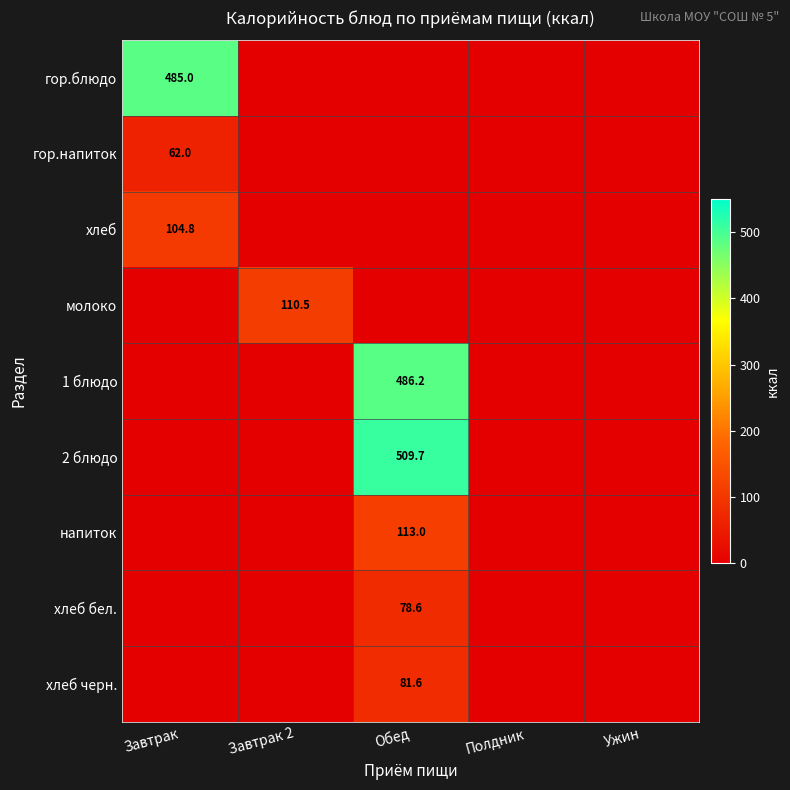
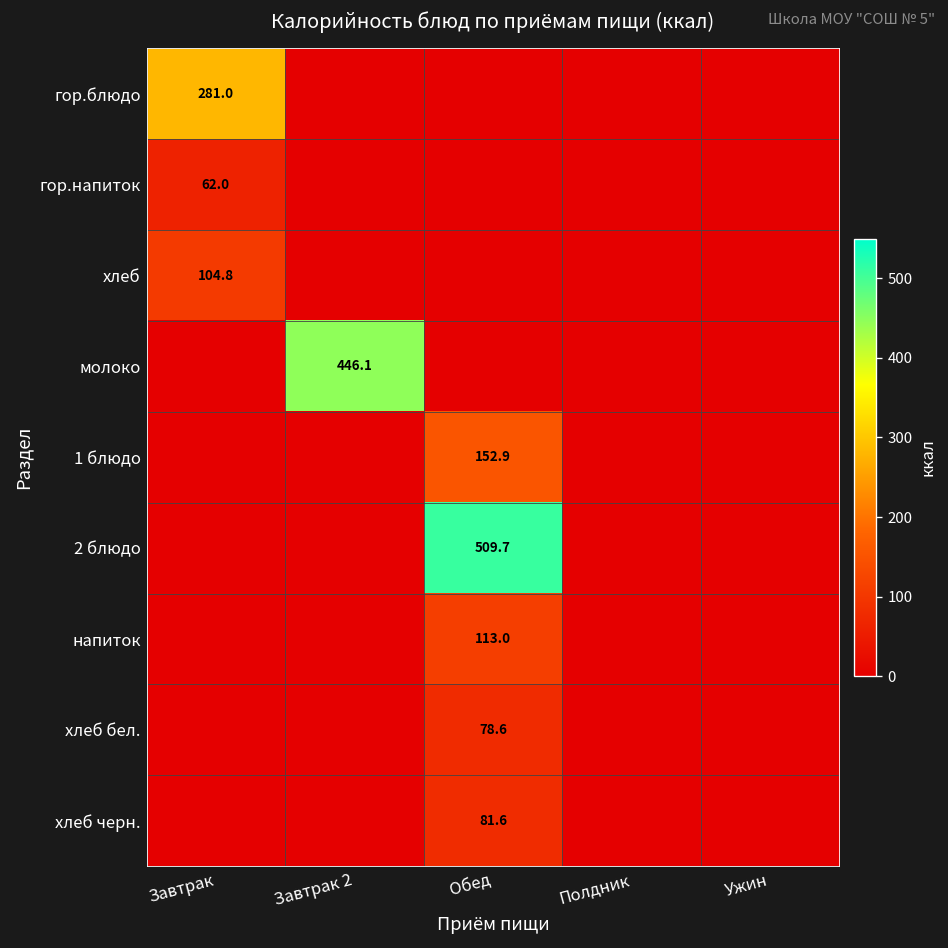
гор.блюдо, Завтрак: 485.0 -> 281.0
молоко, Завтрак 2: 110.5 -> 446.1
1 блюдо, Обед: 486.2 -> 152.9
